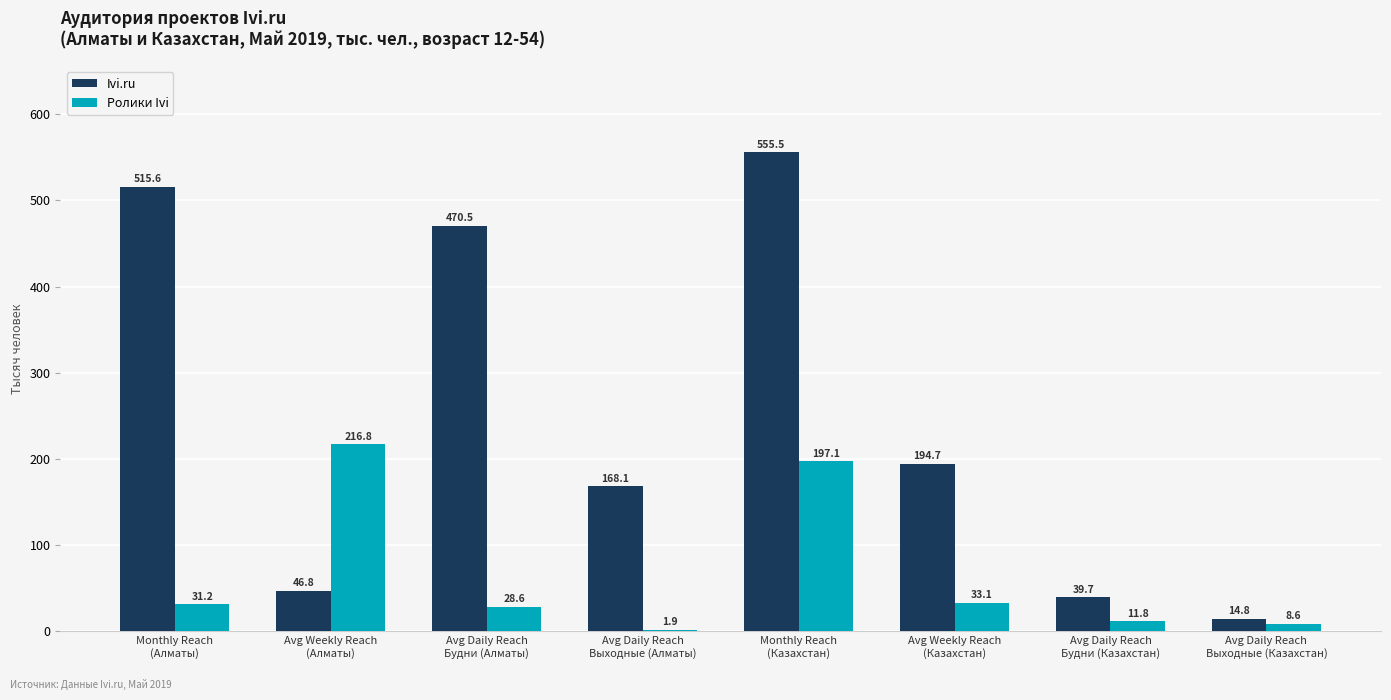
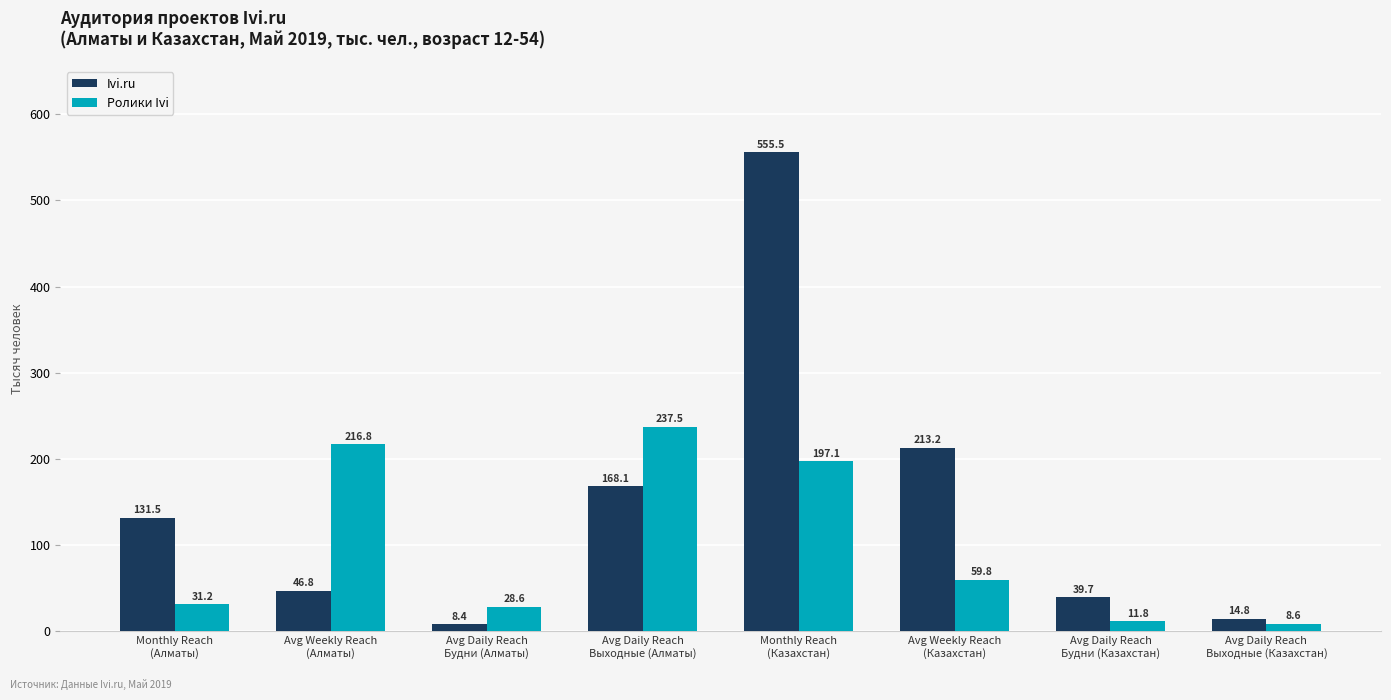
Ivi.ru, Monthly Reach (Алматы): 515.6 -> 131.5
Ivi.ru, Avg Daily Reach Будни (Алматы): 470.5 -> 8.4
Ролики Ivi, Avg Daily Reach Выходные (Алматы): 1.9 -> 237.5
Ivi.ru, Avg Weekly Reach (Казахстан): 194.7 -> 213.2
Ролики Ivi, Avg Weekly Reach (Казахстан): 33.1 -> 59.8
